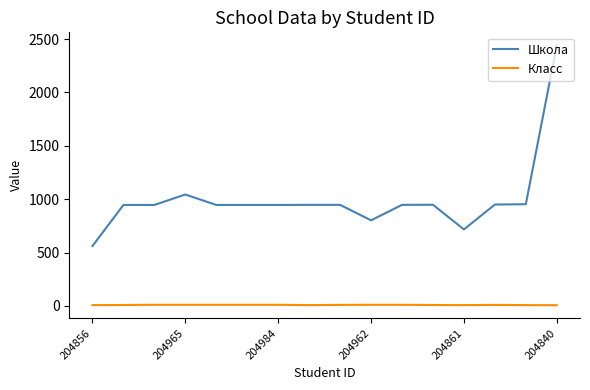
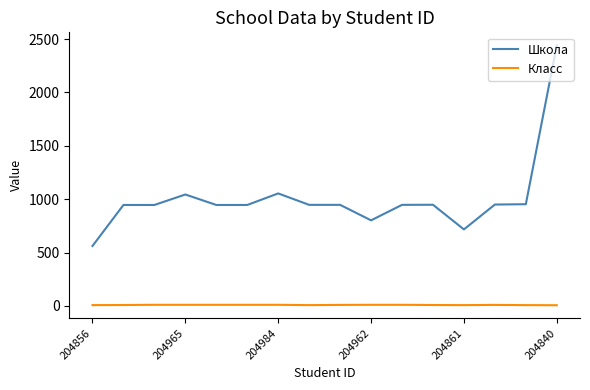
Школа, 204984: 950 -> 1050
